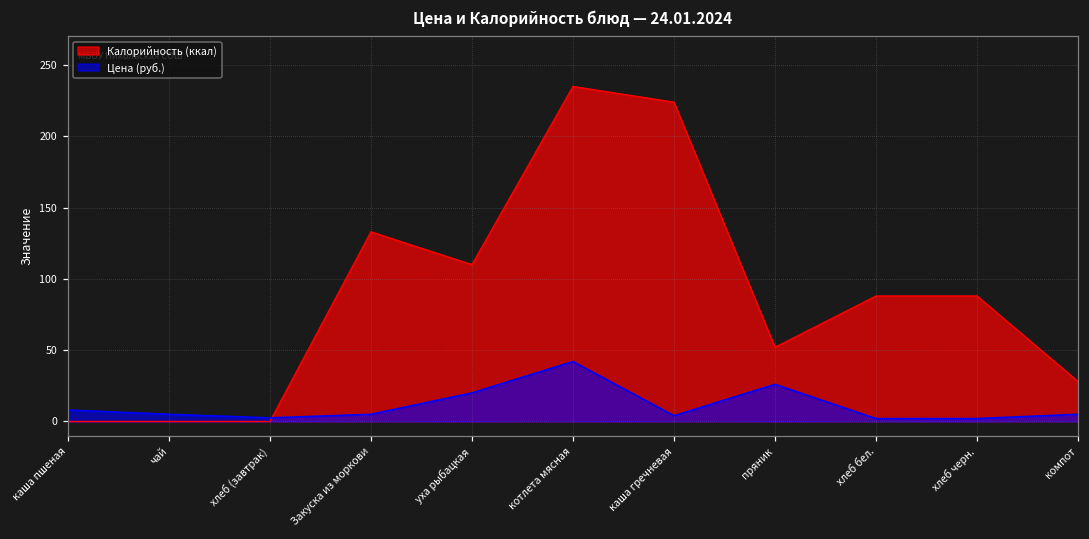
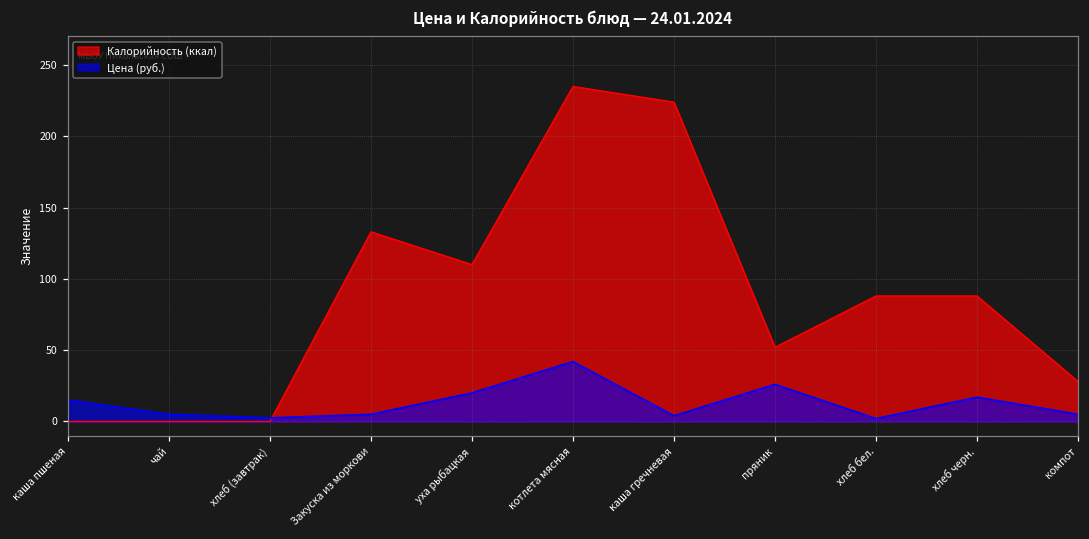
Цена (руб.), каша пшеная: 8 -> 15
Цена (руб.), хлеб черн.: 2 -> 17
